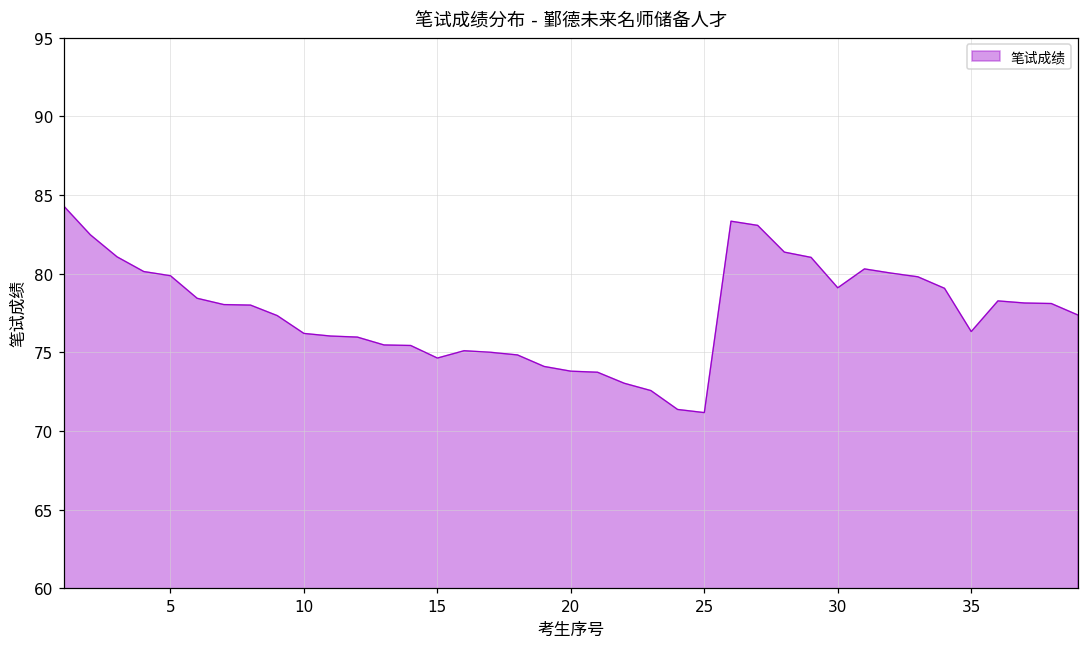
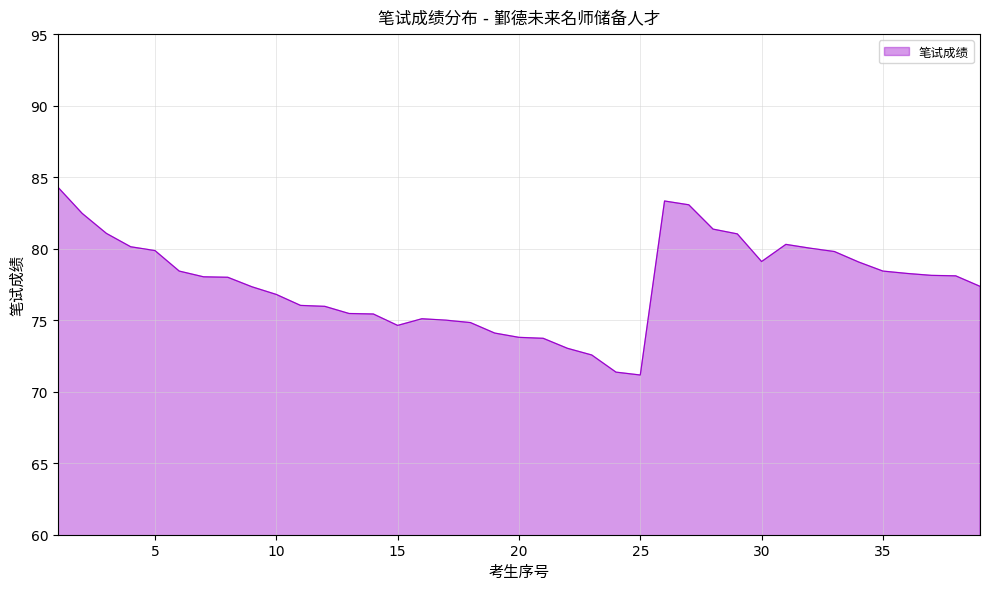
10: 76.2 -> 76.8
35: 76.3 -> 78.4
